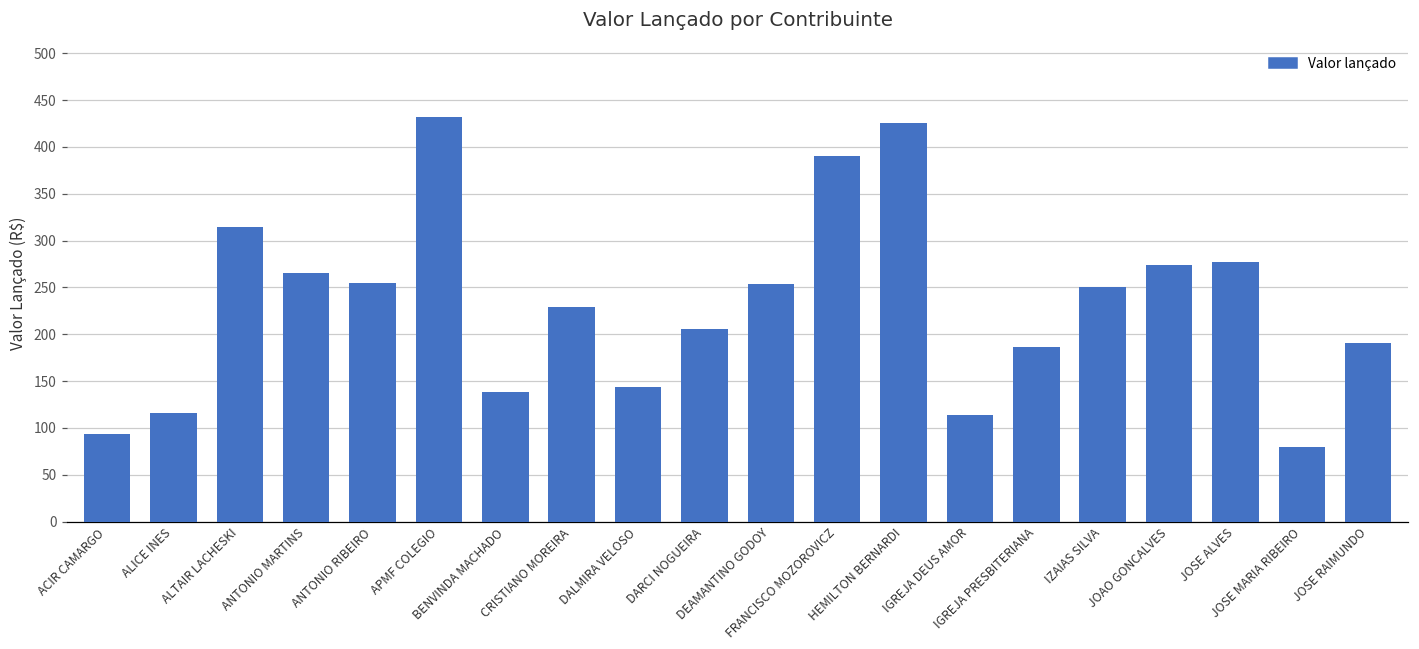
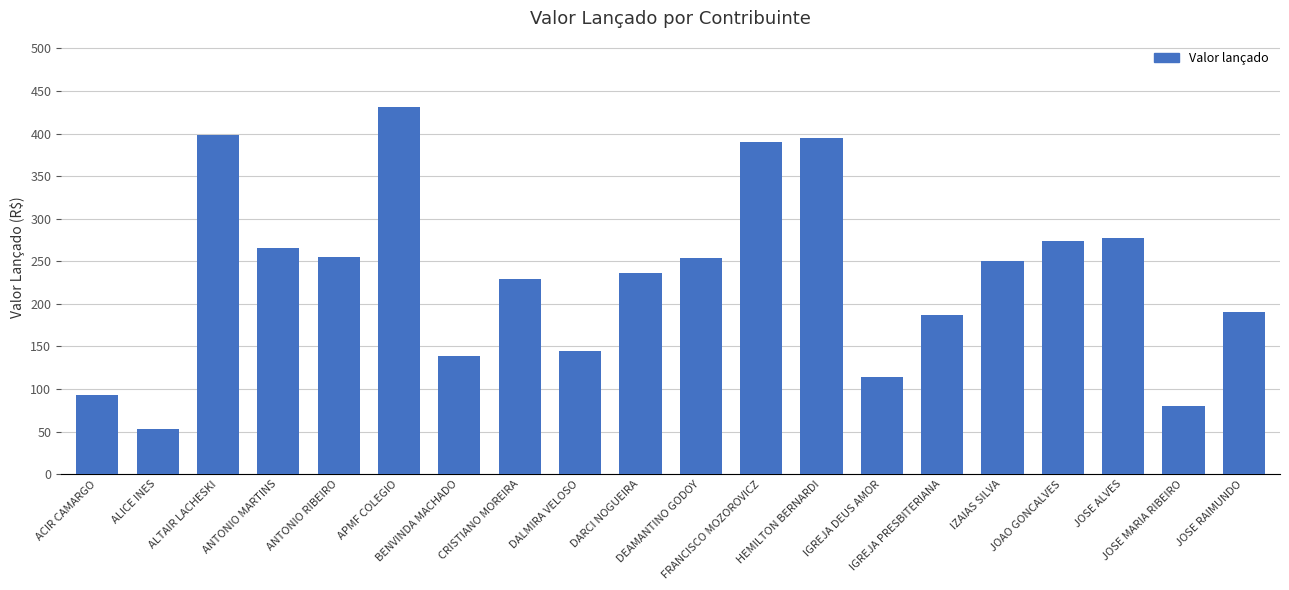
ALICE INES: 120 -> 50
ALTAIR LACHESKI: 310 -> 400
DARCI NOGUEIRA: 210 -> 240
HEMILTON BERNARDI: 430 -> 390
